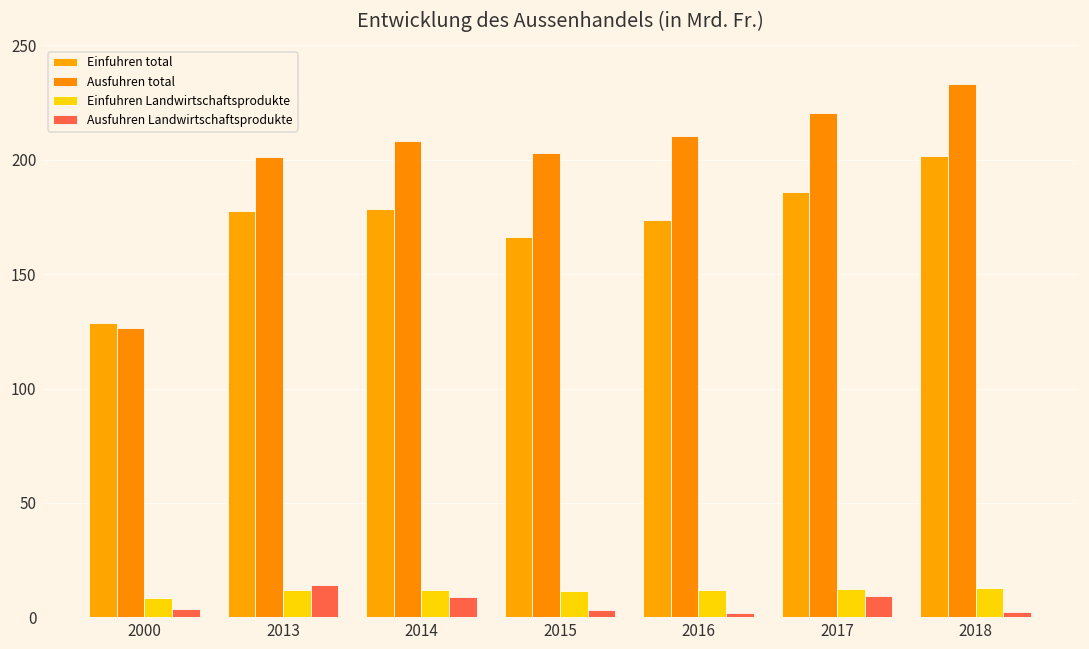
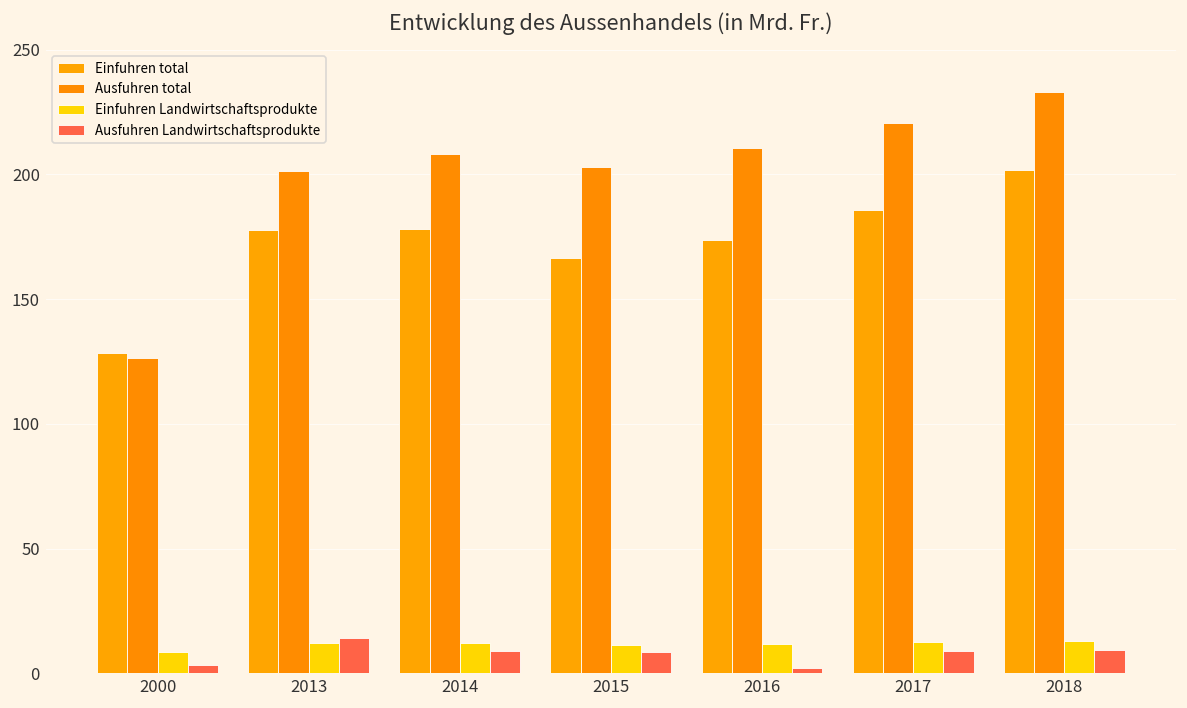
Ausfuhren Landwirtschaftsprodukte, 2015: 3 -> 9
Ausfuhren Landwirtschaftsprodukte, 2018: 2 -> 9
